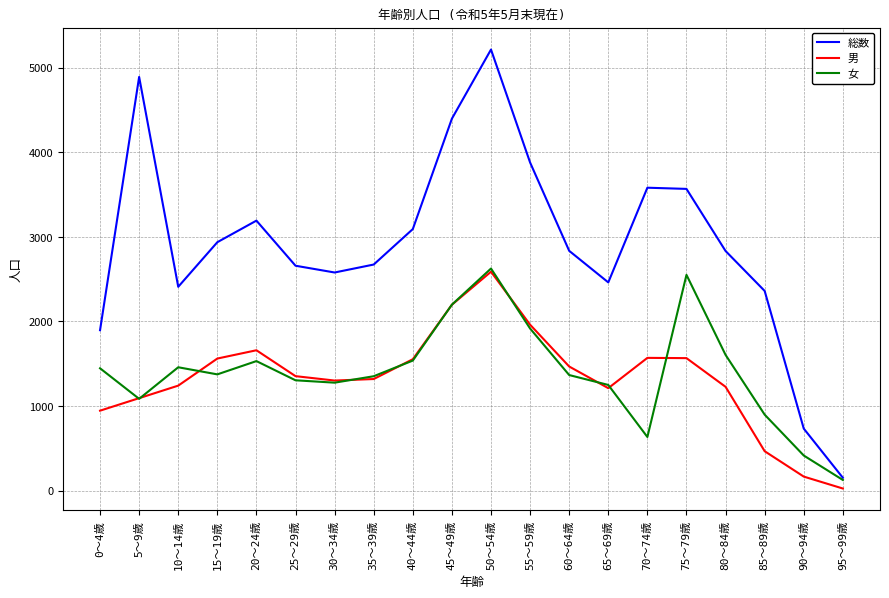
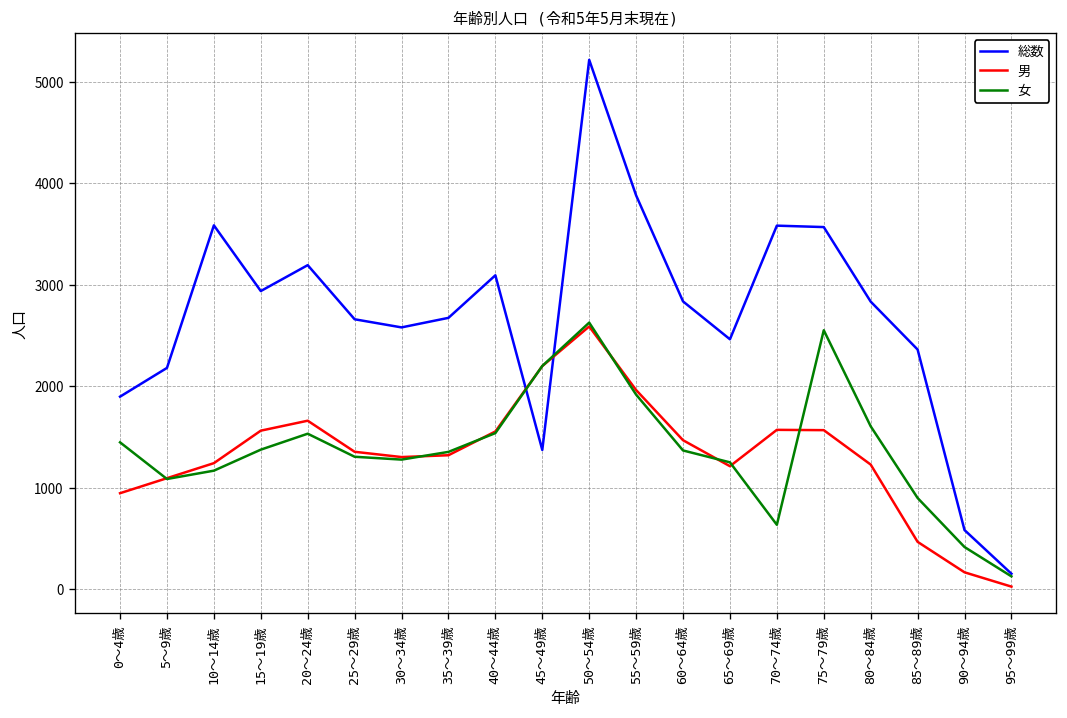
総数, 5～9歳: 4900 -> 2200
総数, 10～14歳: 2400 -> 3600
女, 10～14歳: 1500 -> 1200
総数, 45～49歳: 4400 -> 1400
総数, 90～94歳: 700 -> 600
